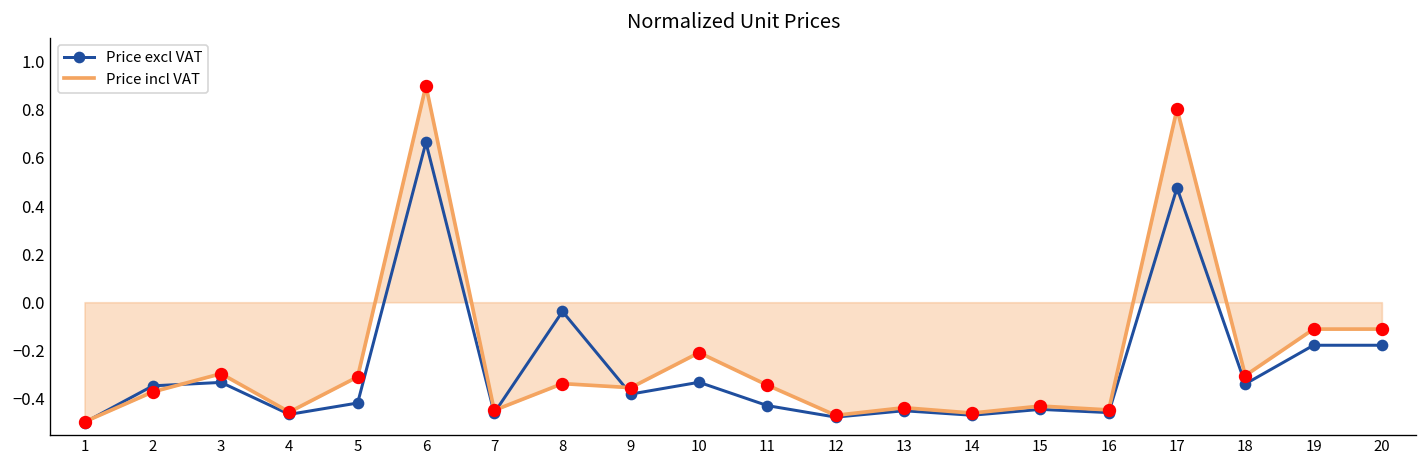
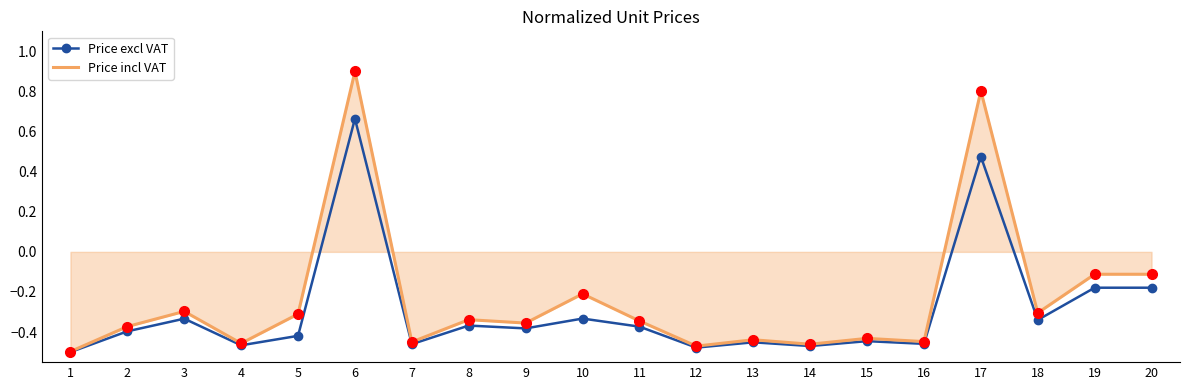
Price excl VAT, 2: -0.35 -> -0.40
Price excl VAT, 8: -0.04 -> -0.37
Price excl VAT, 11: -0.43 -> -0.37
